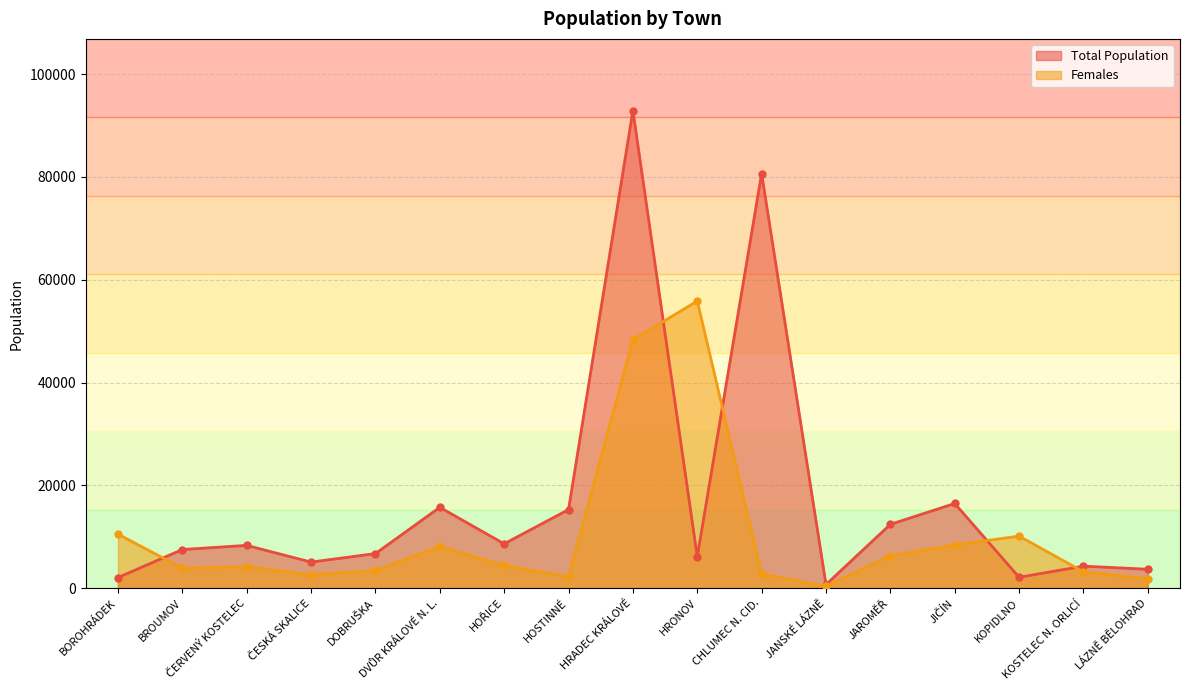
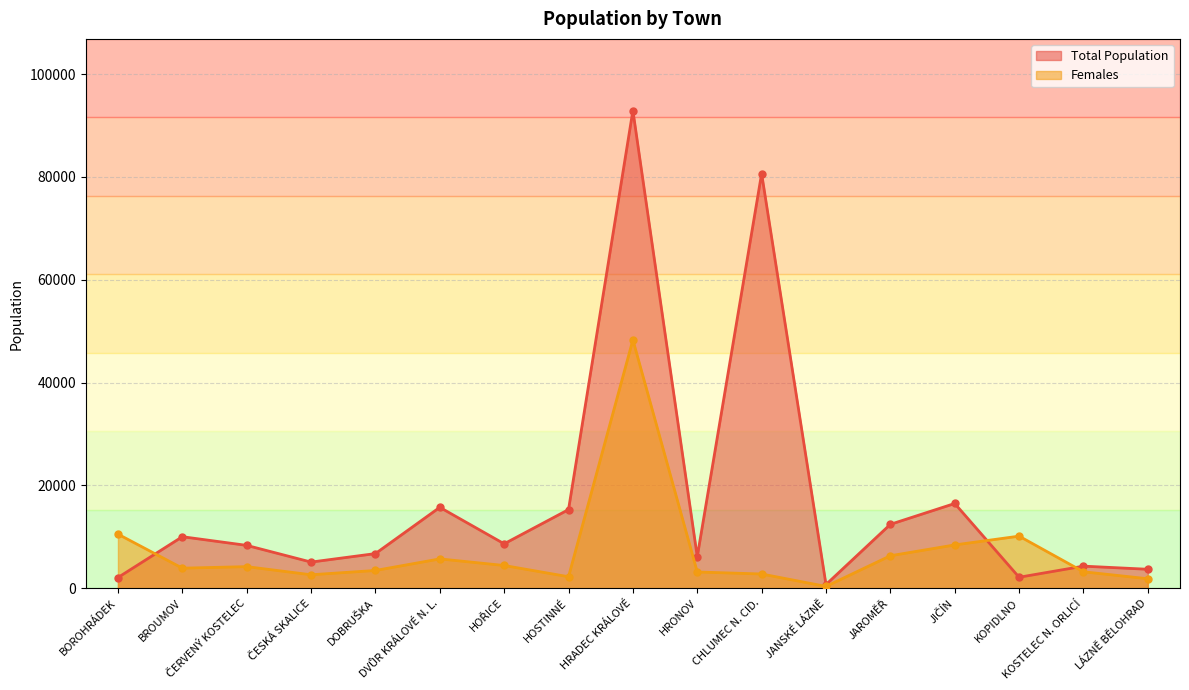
Total Population, BROUMOV: 8000 -> 10000
Females, DVŮR KRÁLOVÉ N. L.: 8000 -> 6000
Females, HRONOV: 56000 -> 3000
